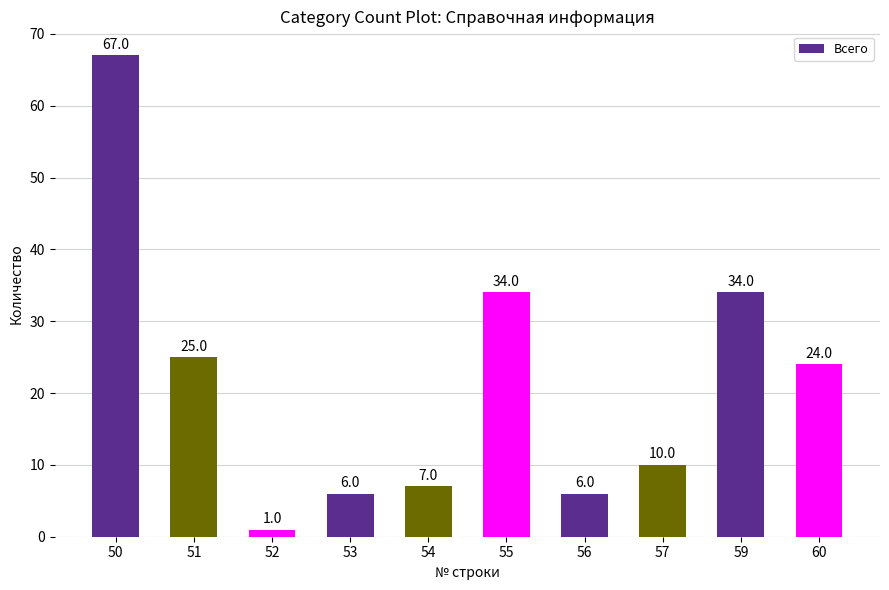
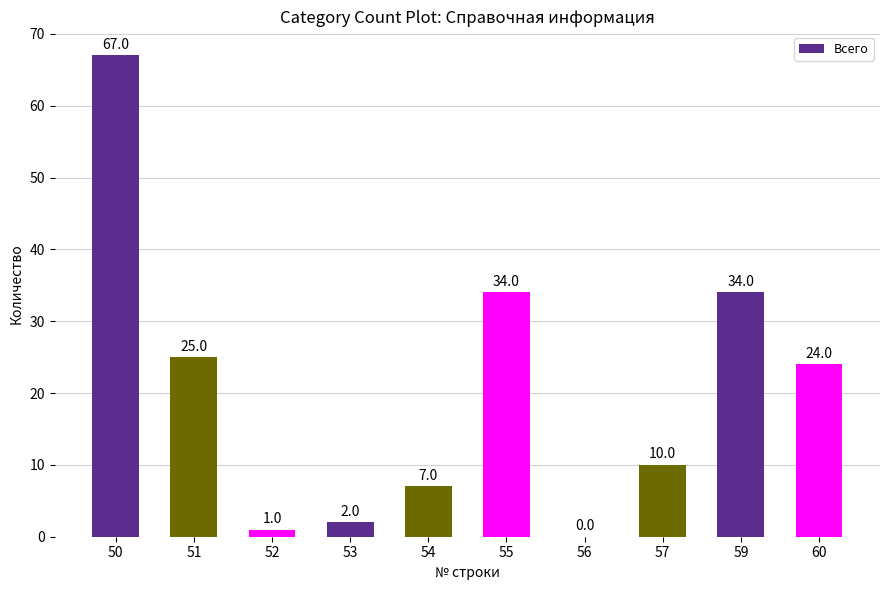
53: 6.0 -> 2.0
56: 6.0 -> 0.0
